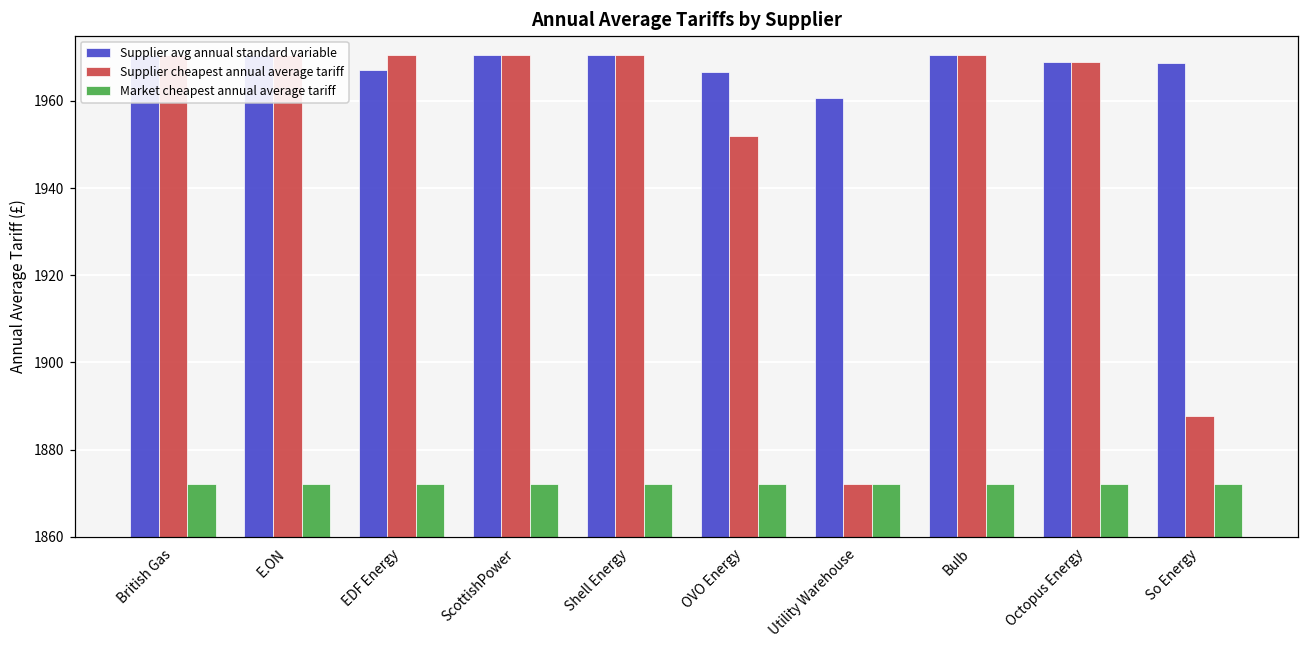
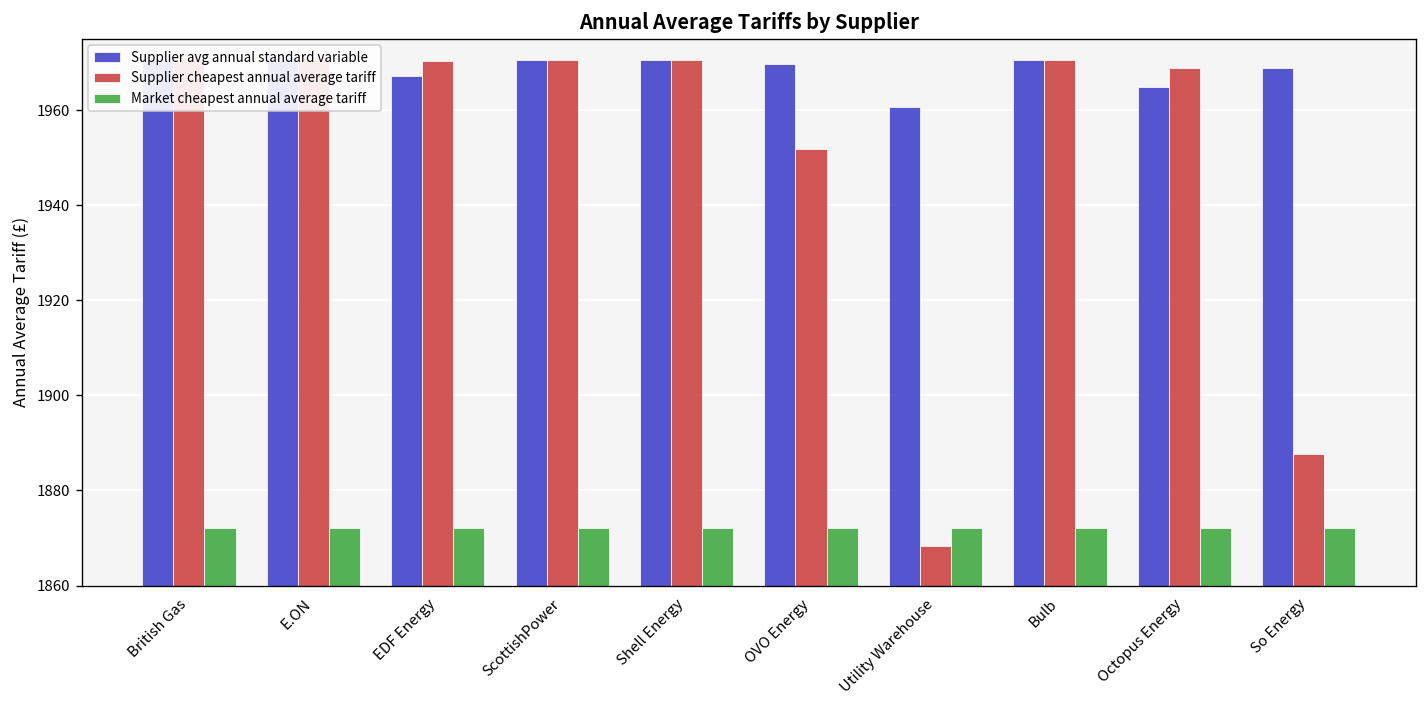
Supplier avg annual standard variable, OVO Energy: 1967 -> 1970
Supplier cheapest annual average tariff, Utility Warehouse: 1872 -> 1868
Supplier avg annual standard variable, Octopus Energy: 1969 -> 1965
